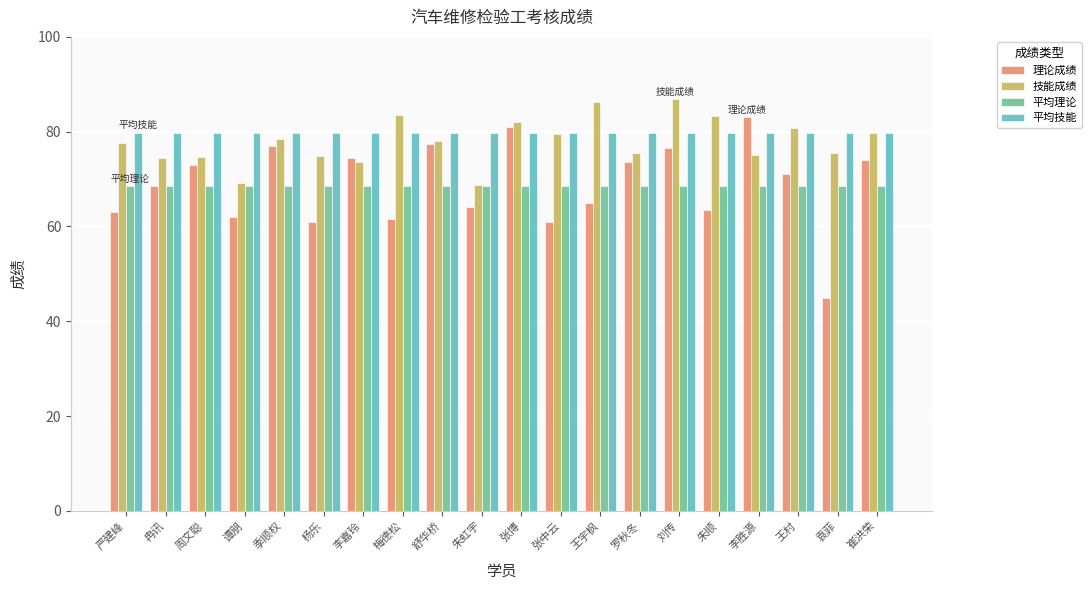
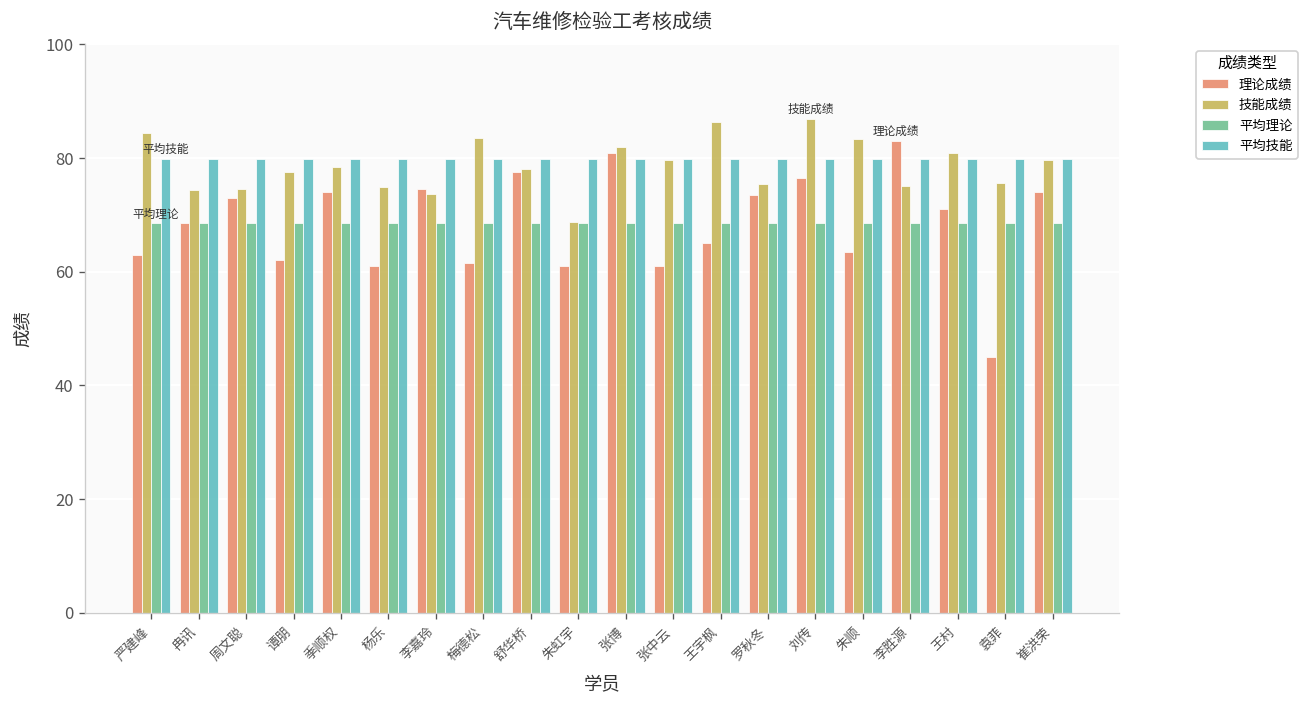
技能成绩, 严建峰: 78 -> 84
技能成绩, 谭朋: 69 -> 78
理论成绩, 季顺权: 77 -> 74
理论成绩, 朱虹宇: 64 -> 61
